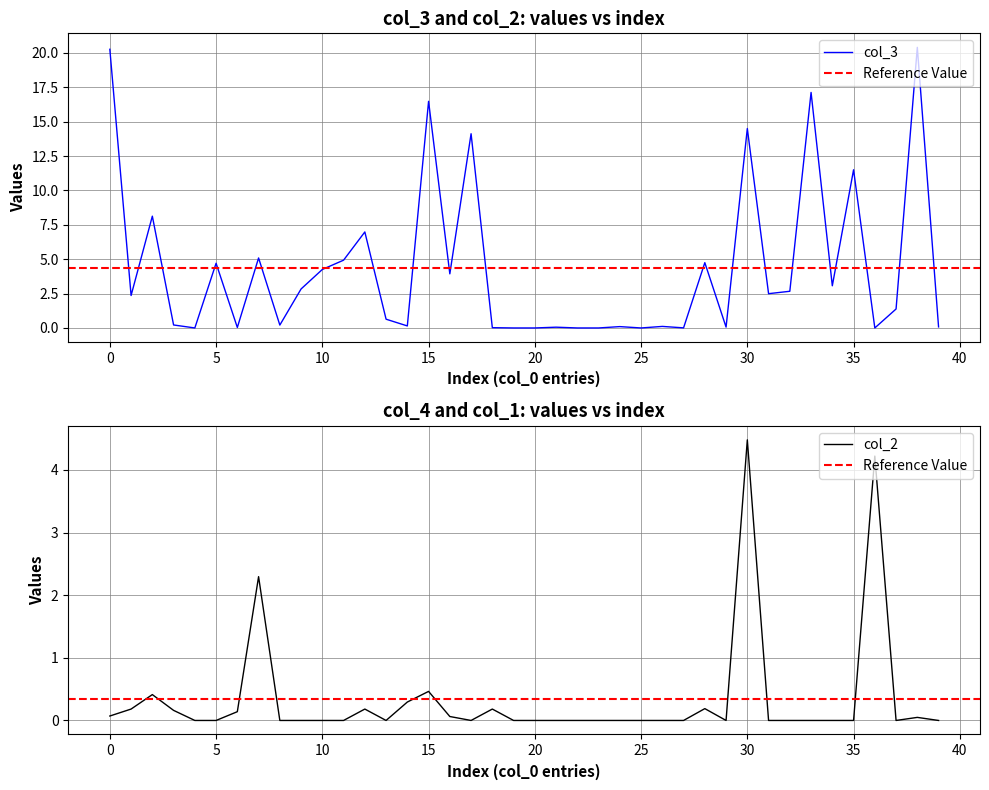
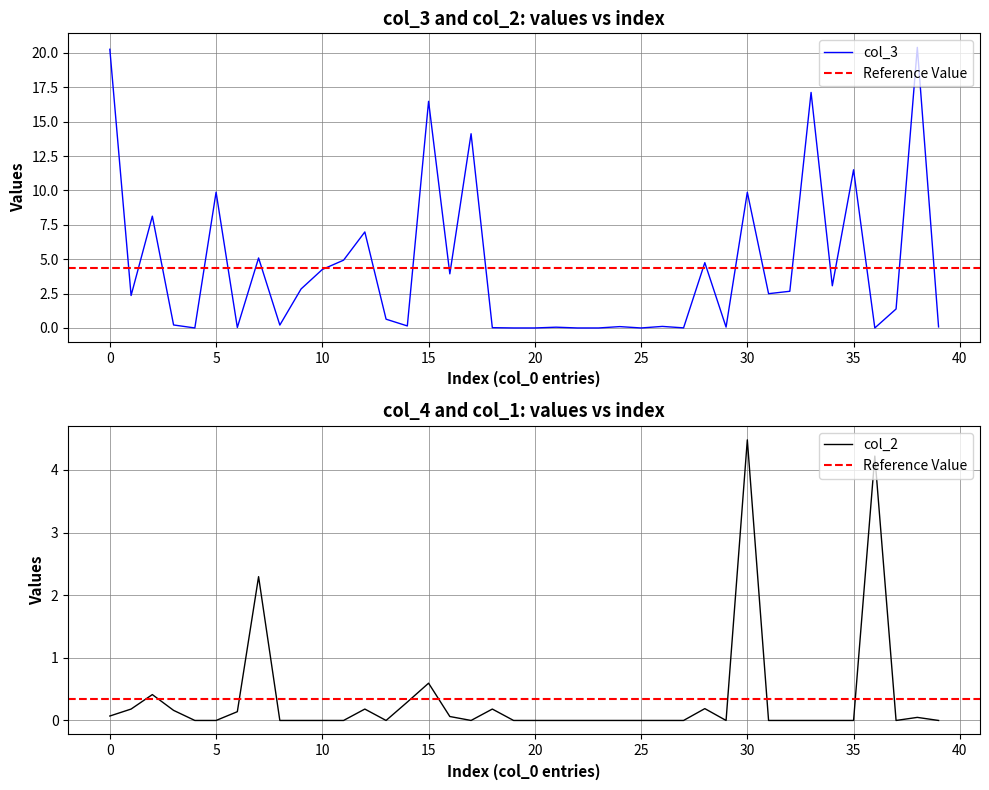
col_3 and col_2: values vs index, 5: 4.7 -> 9.9
col_3 and col_2: values vs index, 30: 14.5 -> 9.9
col_4 and col_1: values vs index, 15: 0.5 -> 0.6
